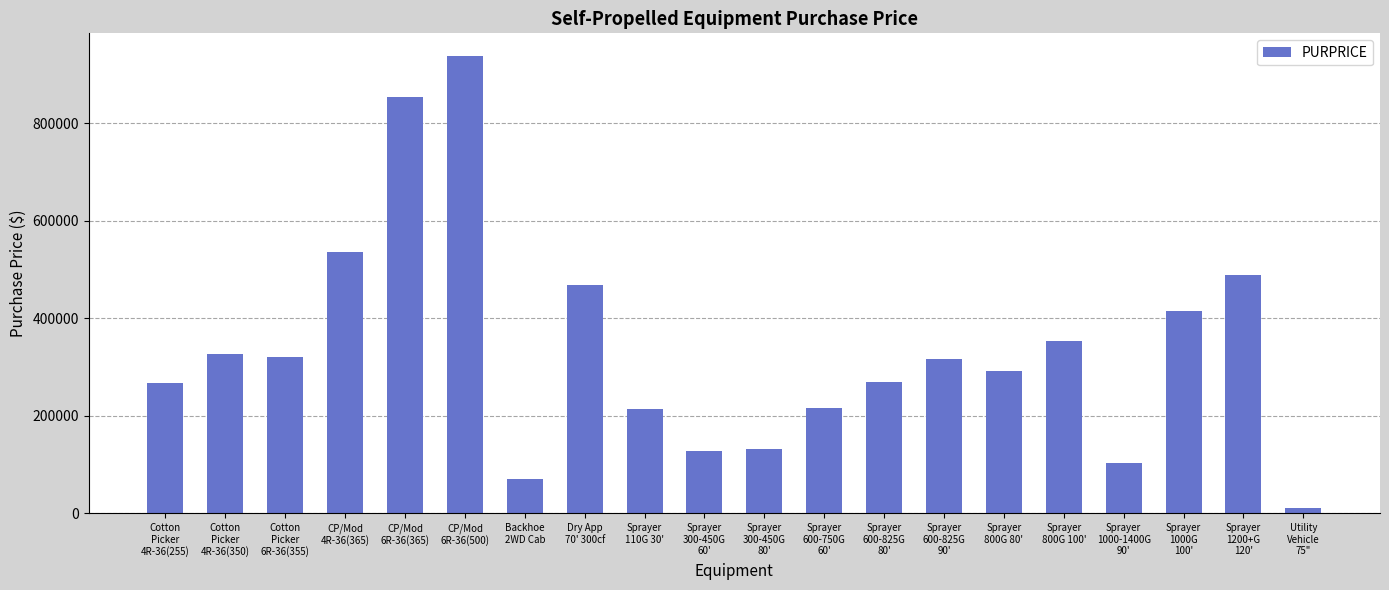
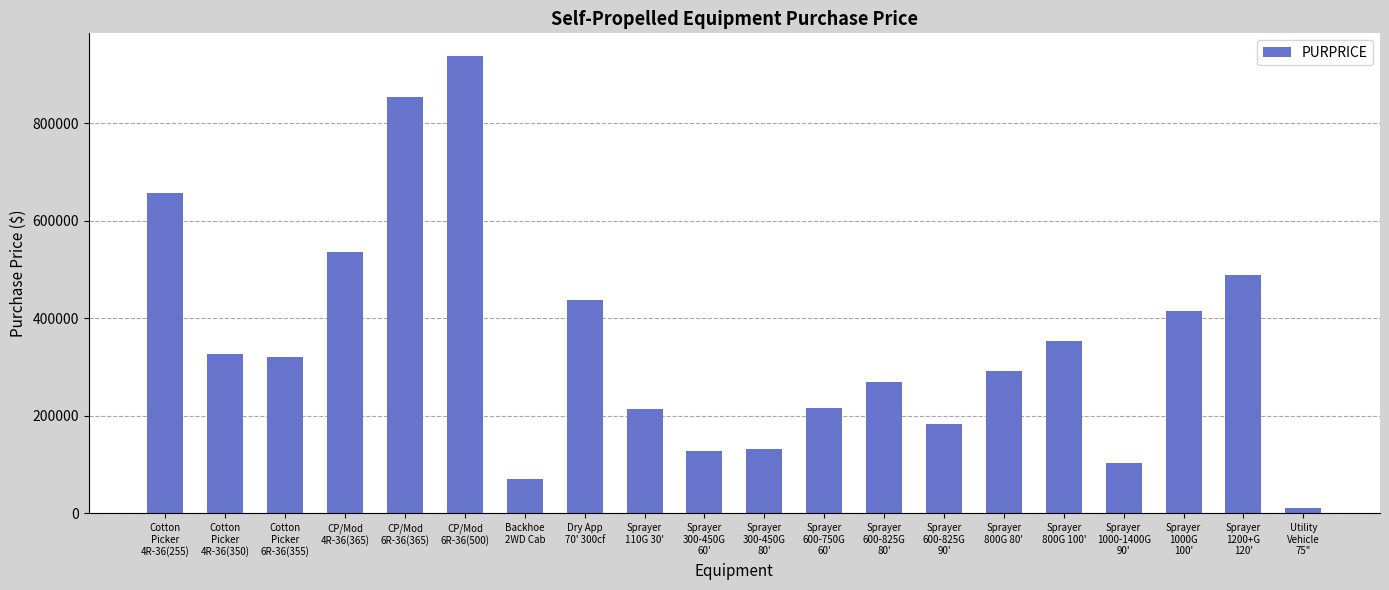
Cotton Picker 4R-36(255): 270000 -> 660000
Dry App 70' 300cf: 470000 -> 440000
Sprayer 600-825G 90': 320000 -> 180000
